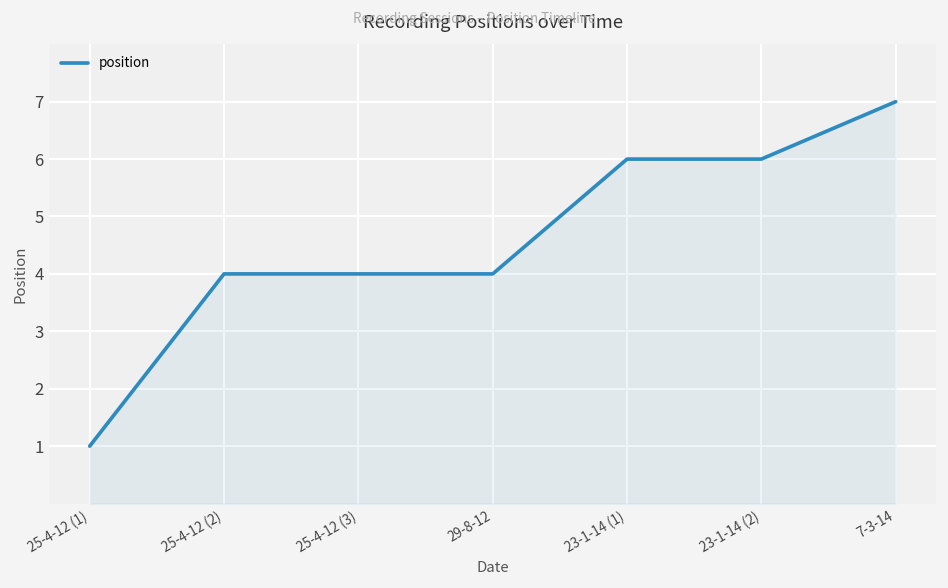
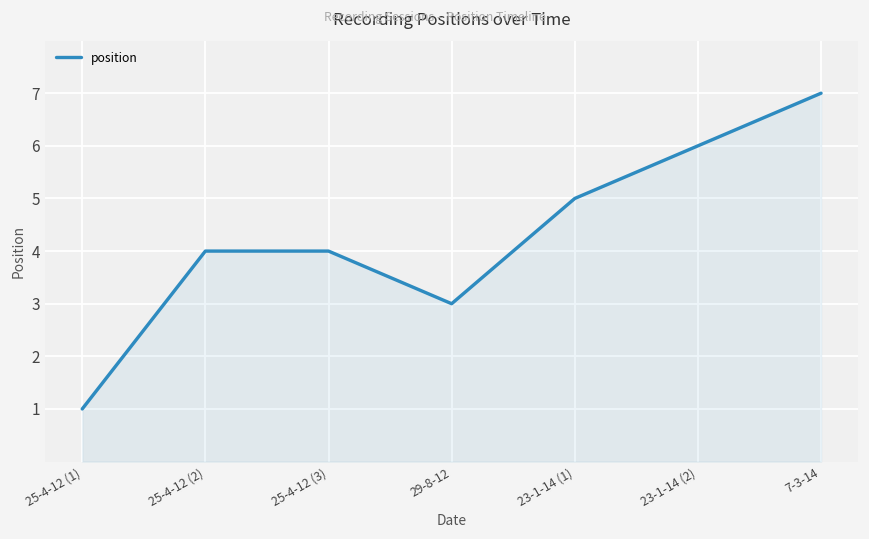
29-8-12: 4 -> 3
23-1-14 (1): 6 -> 5
